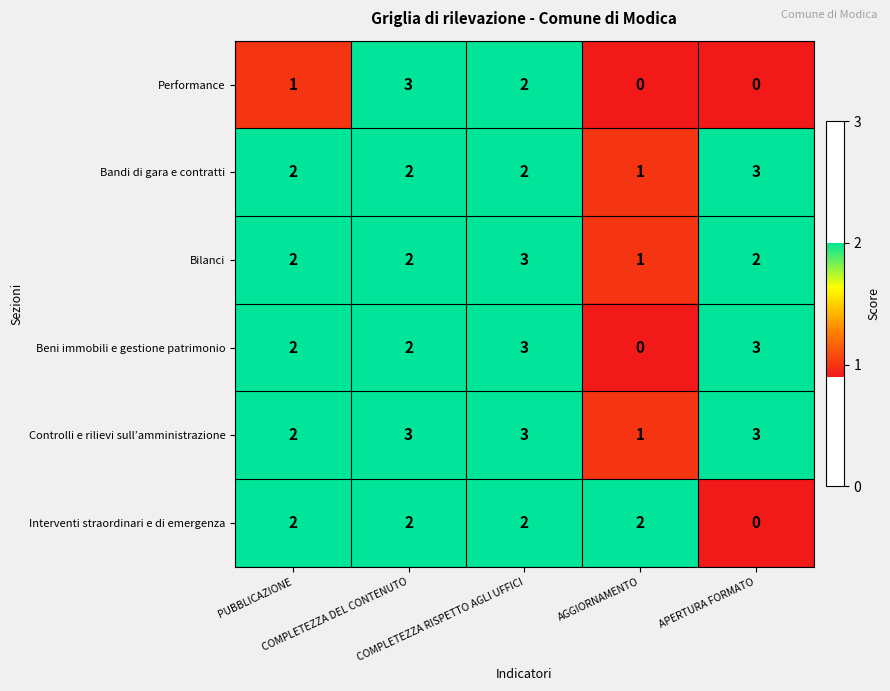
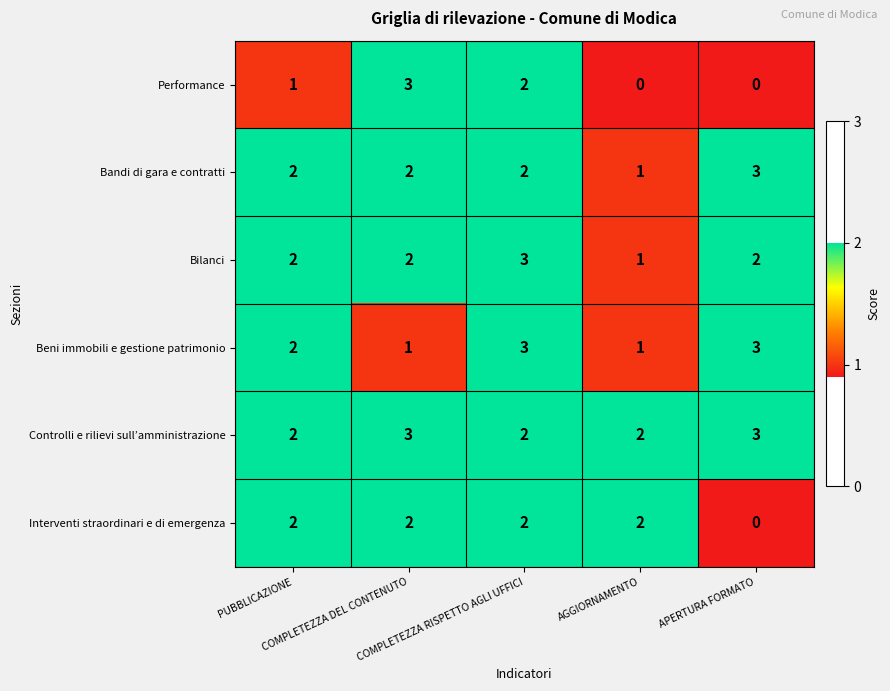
Beni immobili e gestione patrimonio, COMPLETEZZA DEL CONTENUTO: 2 -> 1
Beni immobili e gestione patrimonio, AGGIORNAMENTO: 0 -> 1
Controlli e rilievi sull’amministrazione, COMPLETEZZA RISPETTO AGLI UFFICI: 3 -> 2
Controlli e rilievi sull’amministrazione, AGGIORNAMENTO: 1 -> 2
